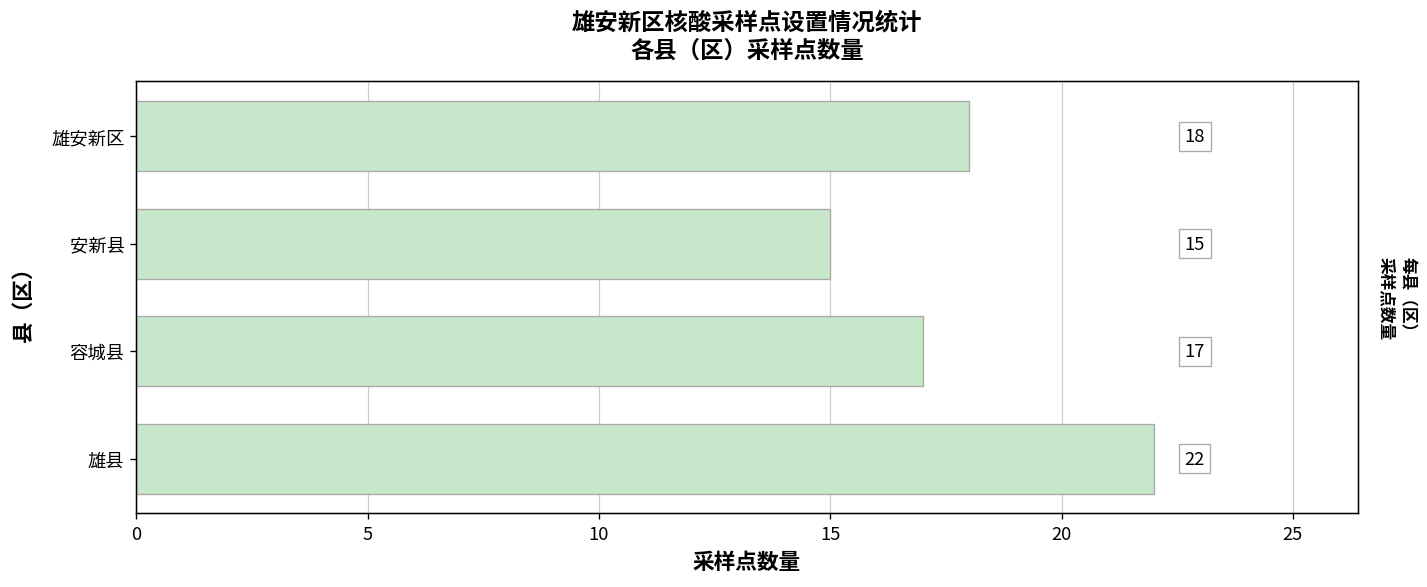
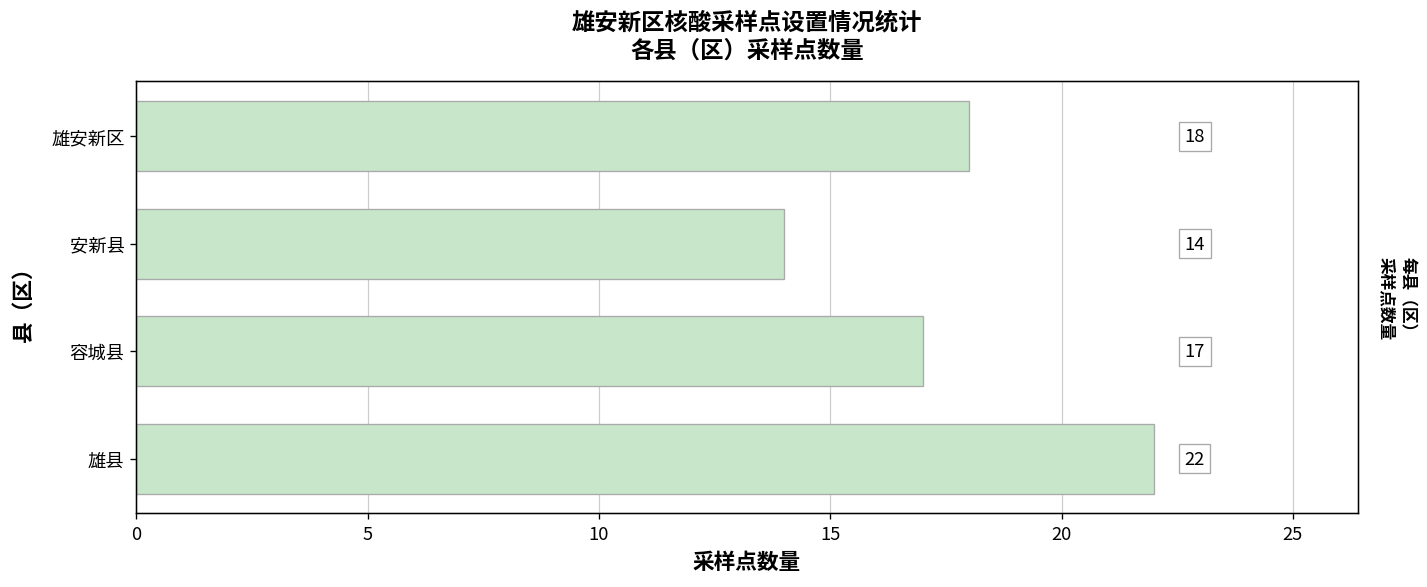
安新县: 15 -> 14
